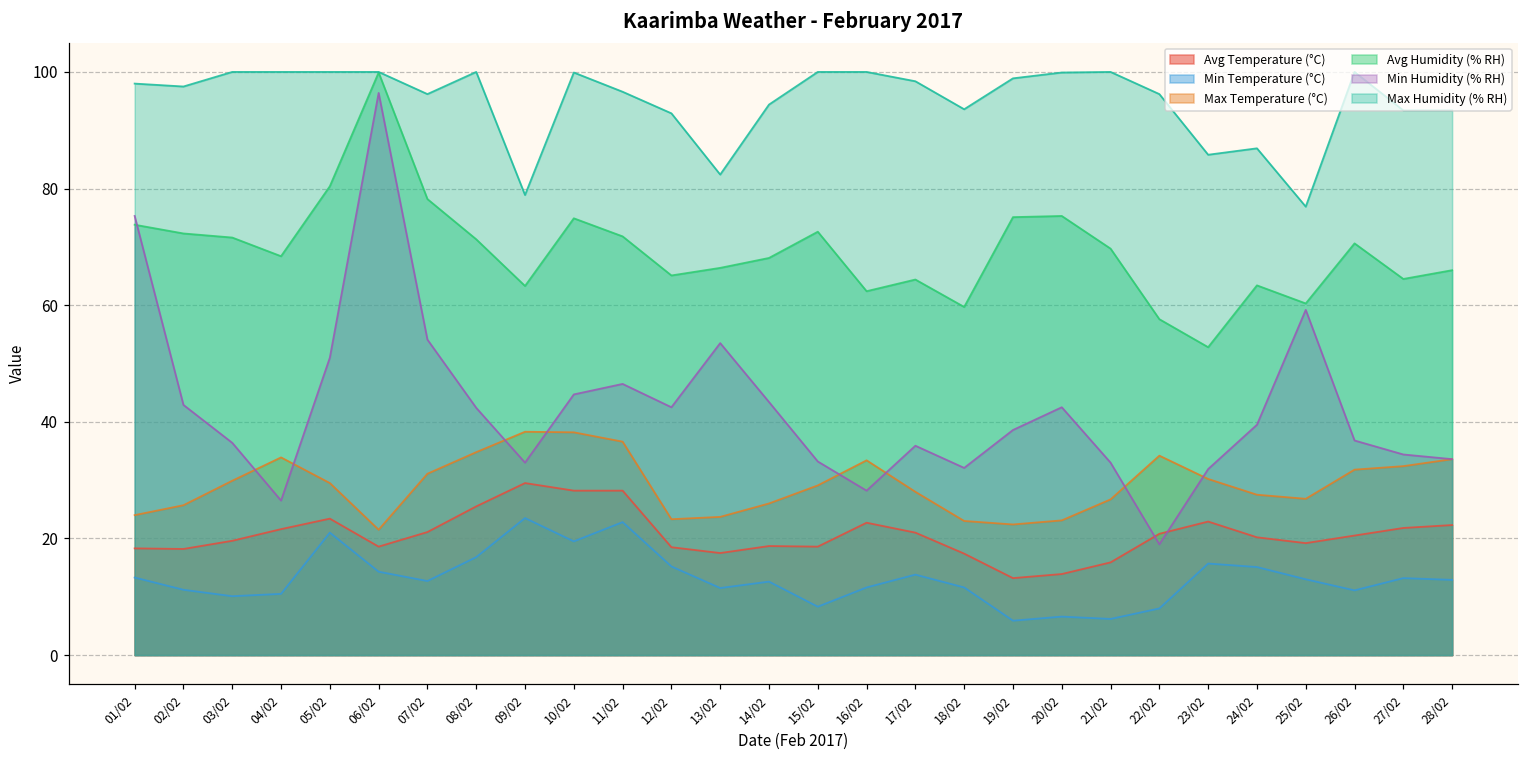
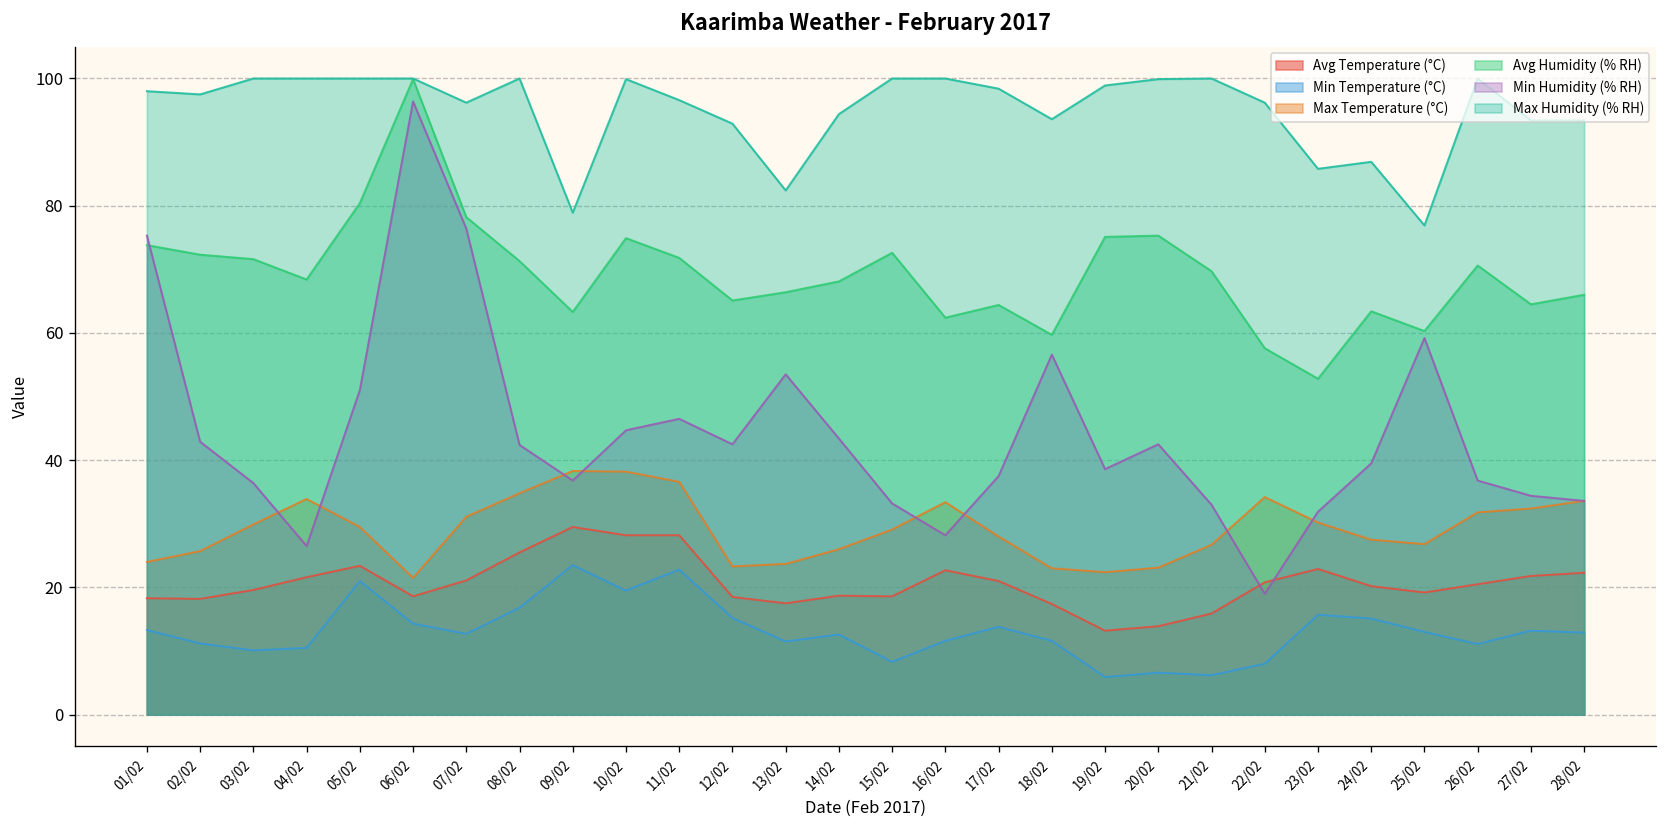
Min Humidity (% RH), 07/02: 54 -> 76
Min Humidity (% RH), 09/02: 33 -> 37
Min Humidity (% RH), 17/02: 36 -> 38
Min Humidity (% RH), 18/02: 32 -> 57
